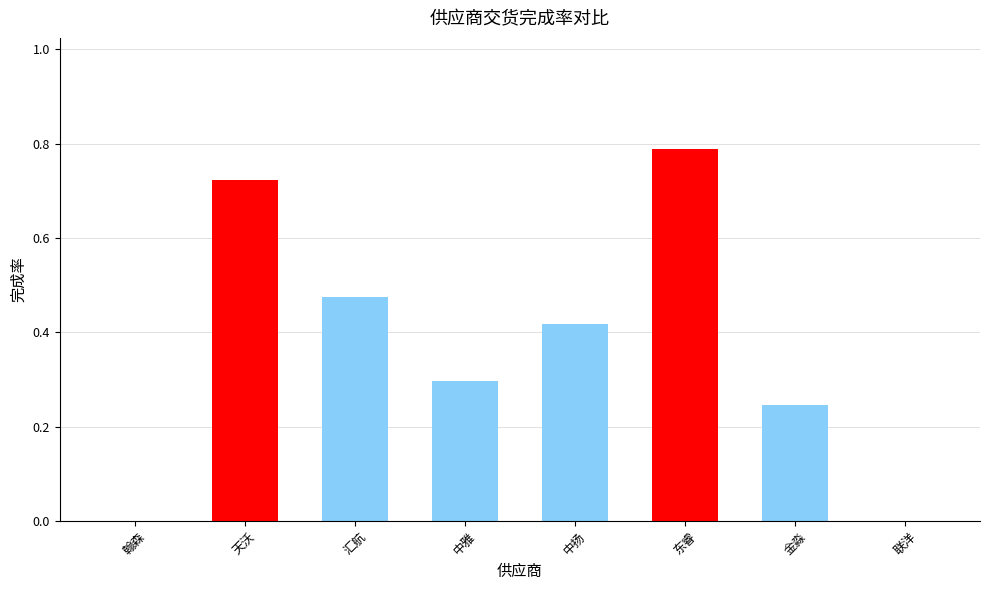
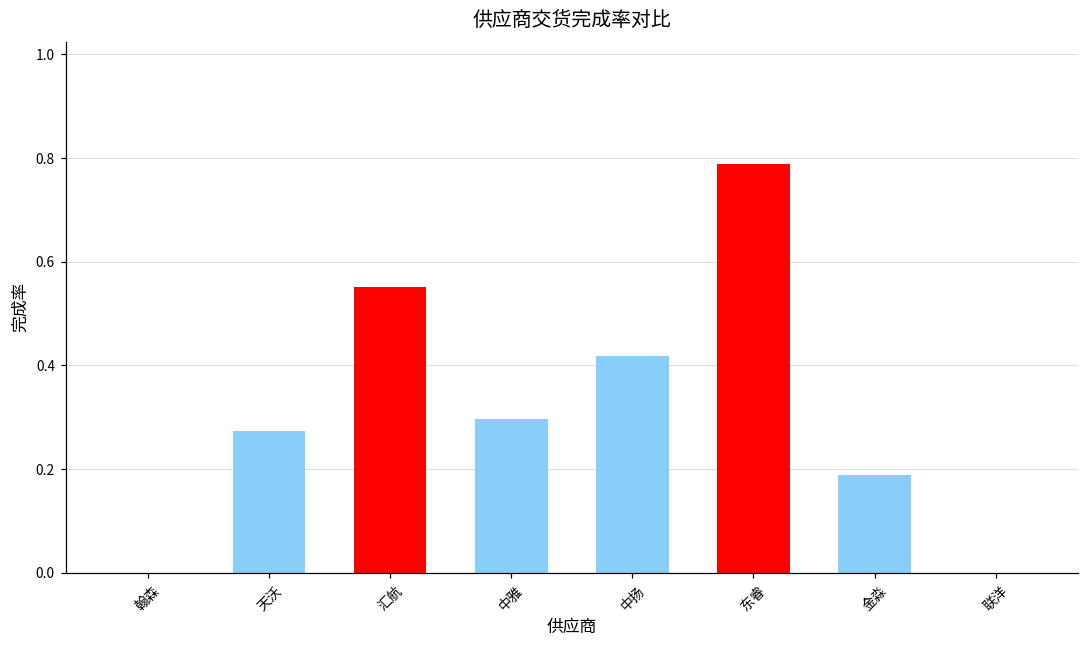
天沃: 0.72 -> 0.27
汇航: 0.47 -> 0.55
金淼: 0.25 -> 0.19
